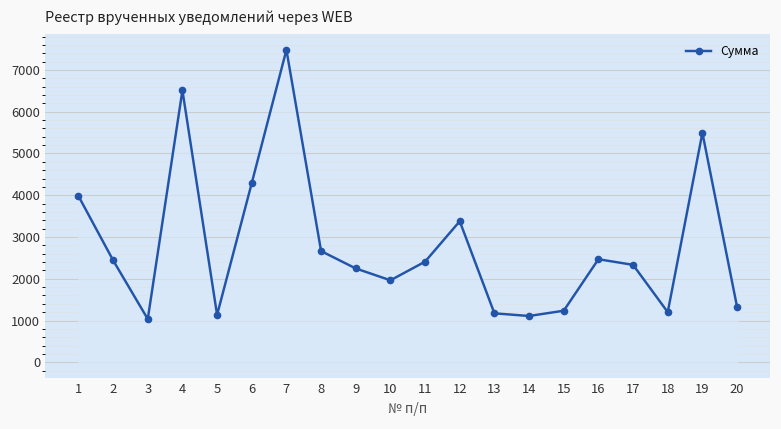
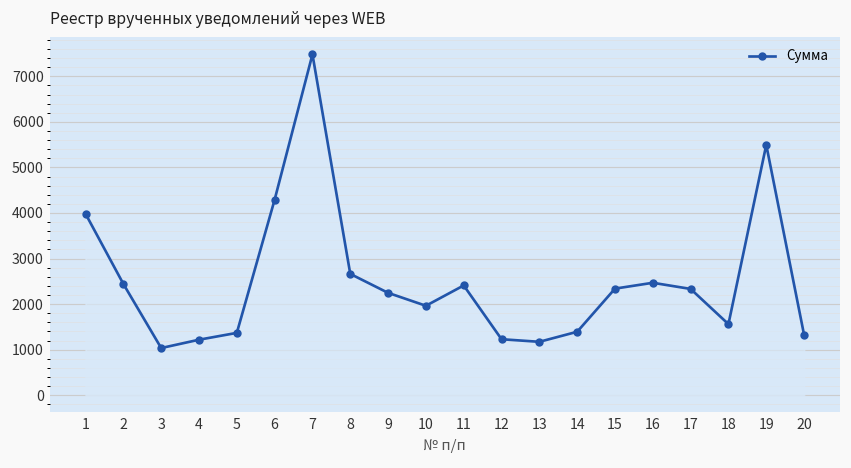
4: 6500 -> 1200
5: 1100 -> 1400
12: 3400 -> 1200
14: 1100 -> 1400
15: 1200 -> 2300
18: 1200 -> 1600
